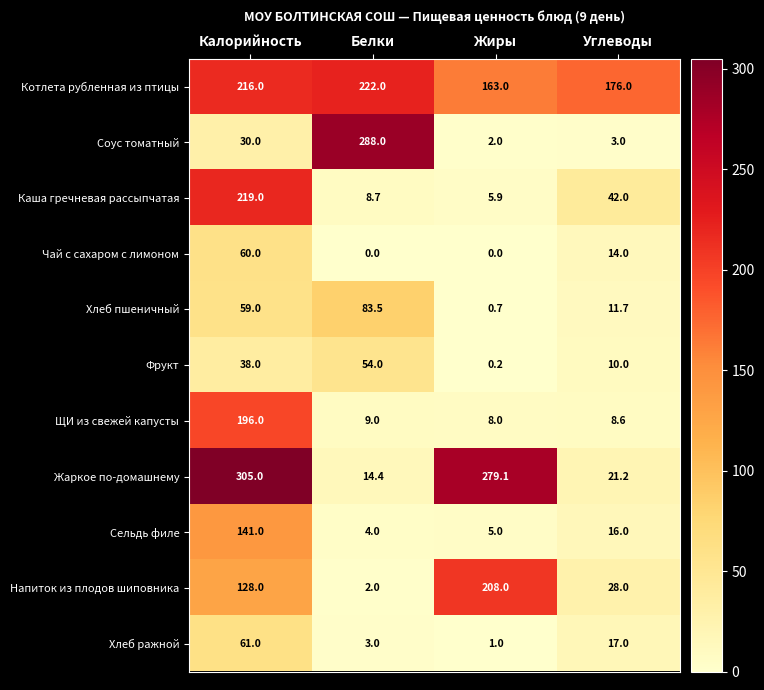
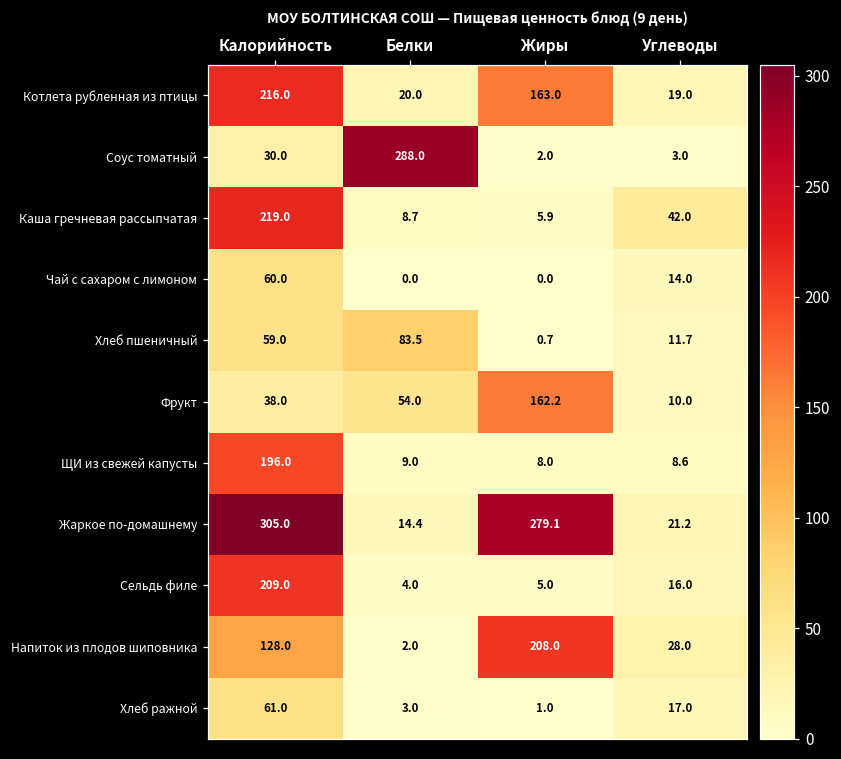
Котлета рубленная из птицы, Белки: 222.0 -> 20.0
Котлета рубленная из птицы, Углеводы: 176.0 -> 19.0
Фрукт, Жиры: 0.2 -> 162.2
Сельдь филе, Калорийность: 141.0 -> 209.0
